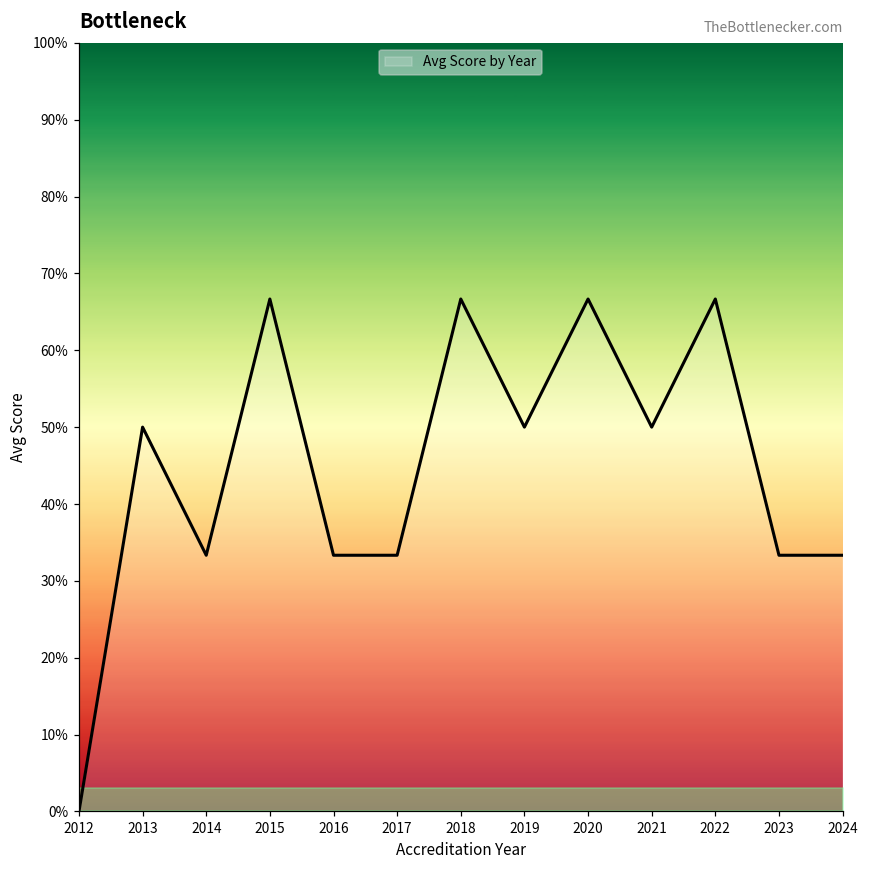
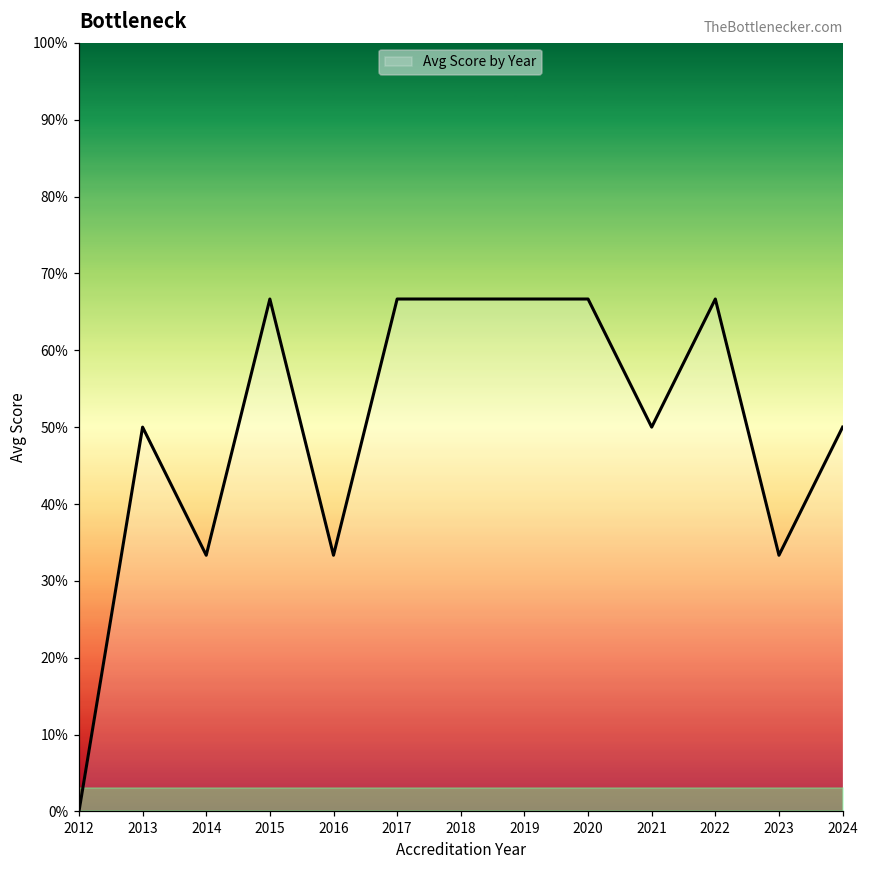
Avg Score by Year, 2017: 33% -> 67%
Avg Score by Year, 2019: 50% -> 67%
Avg Score by Year, 2024: 33% -> 50%
